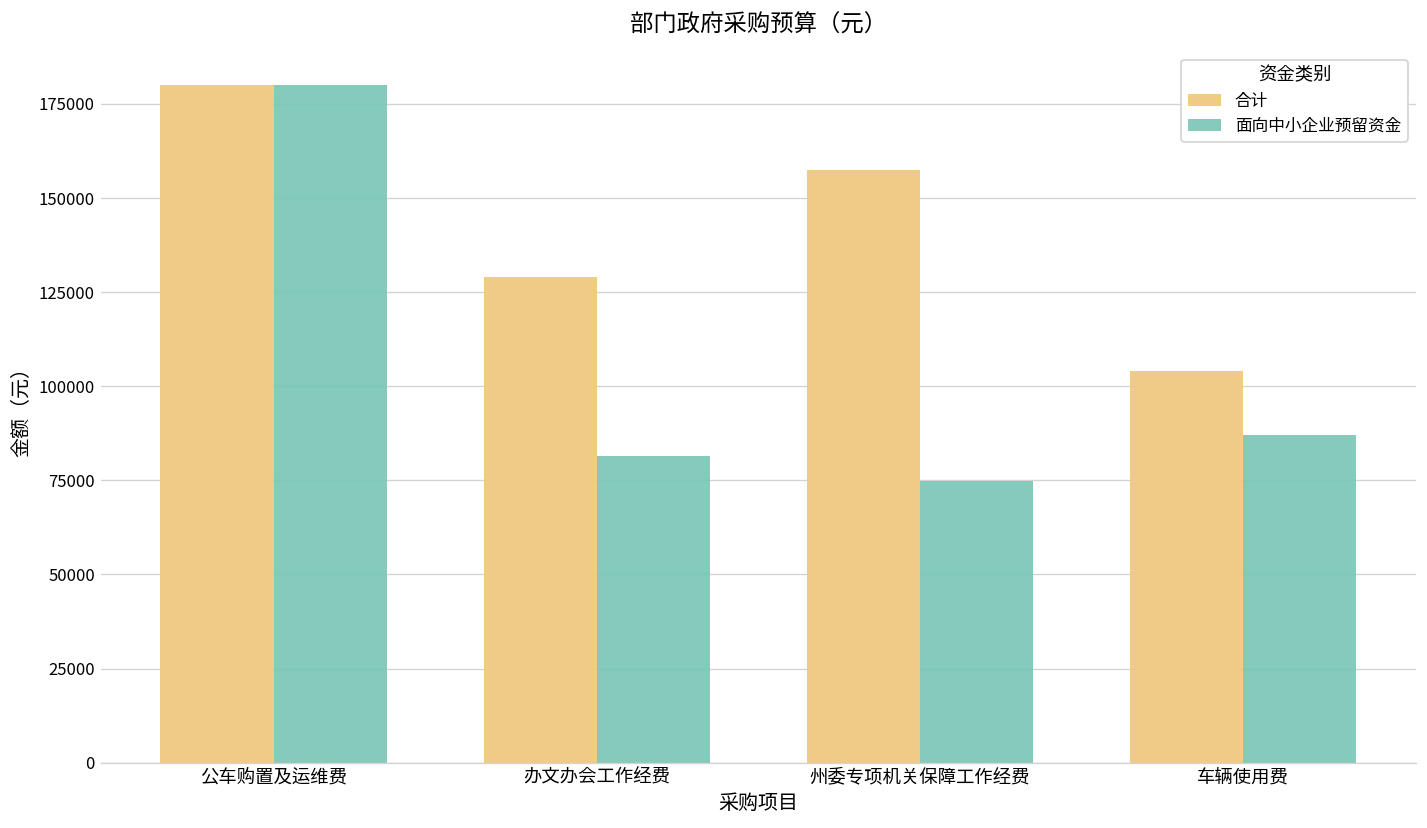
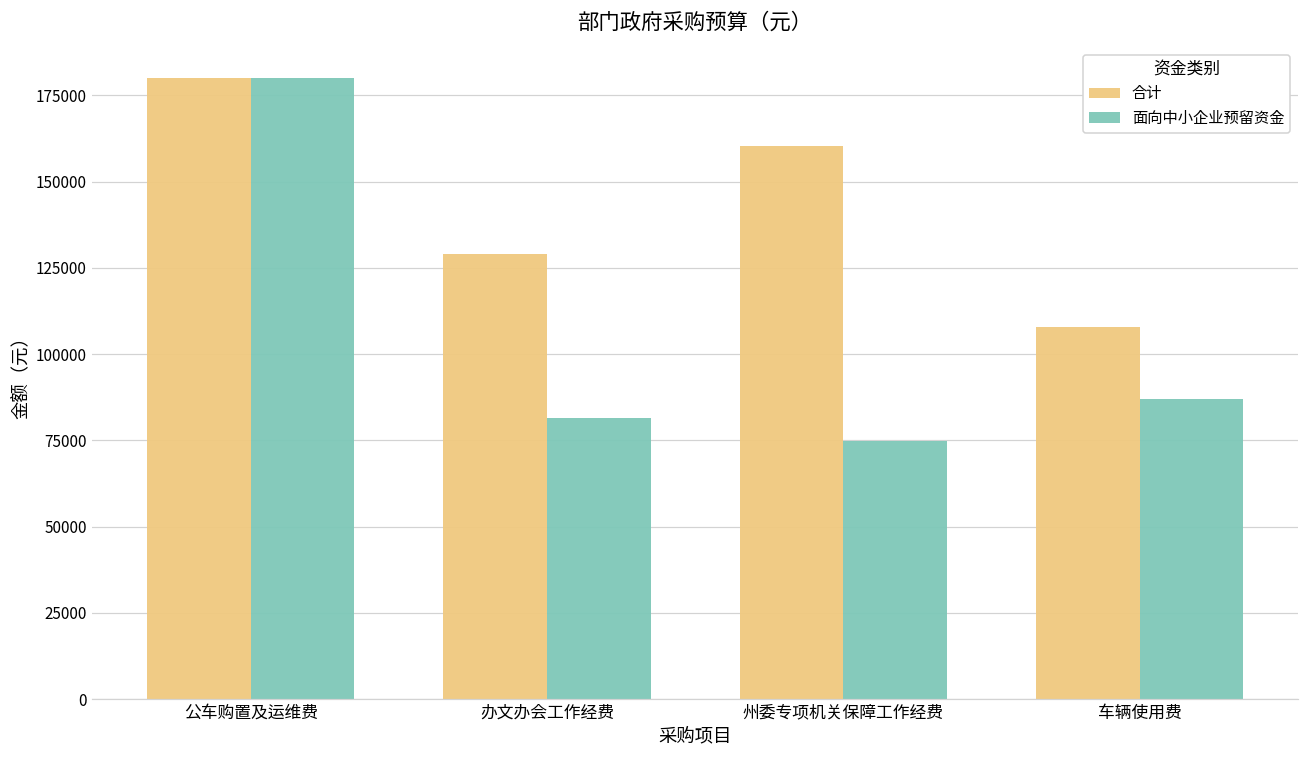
合计, 州委专项机关保障工作经费: 158000 -> 160000
合计, 车辆使用费: 104000 -> 108000
